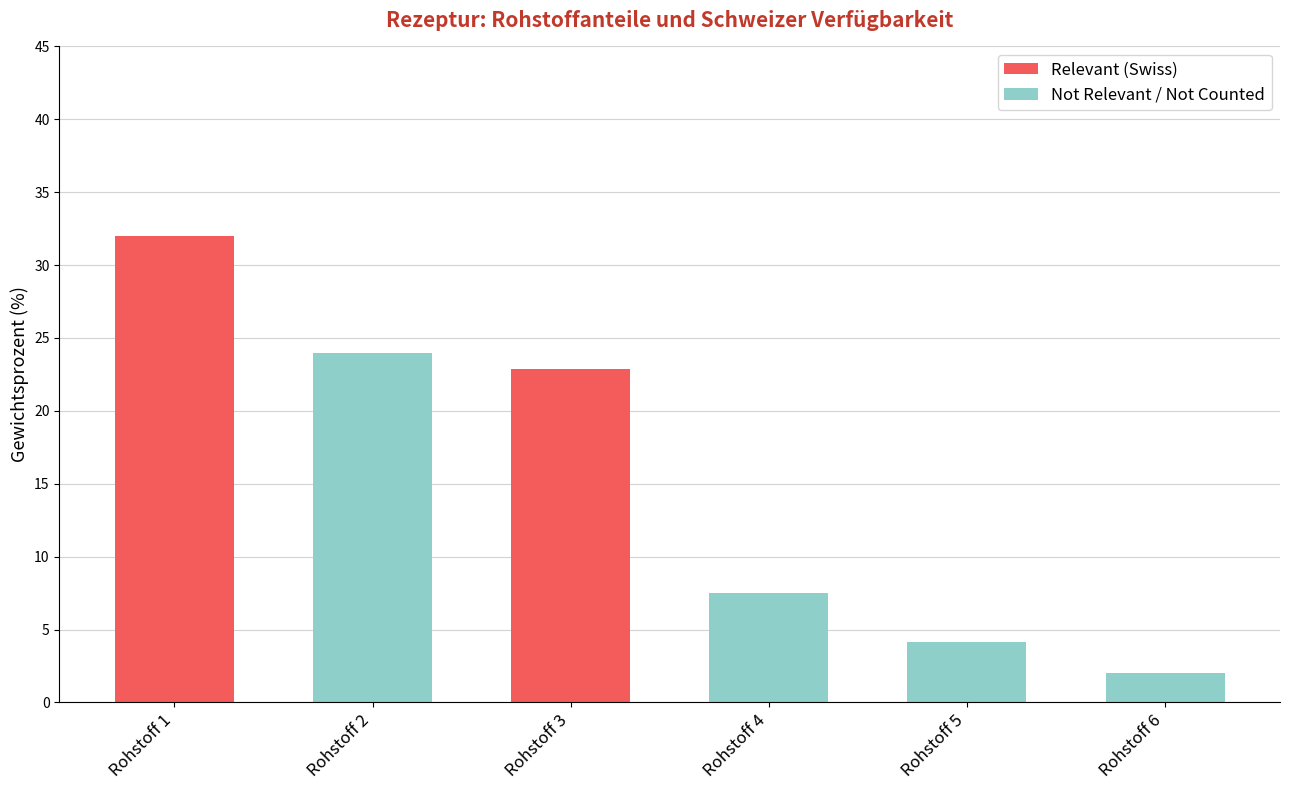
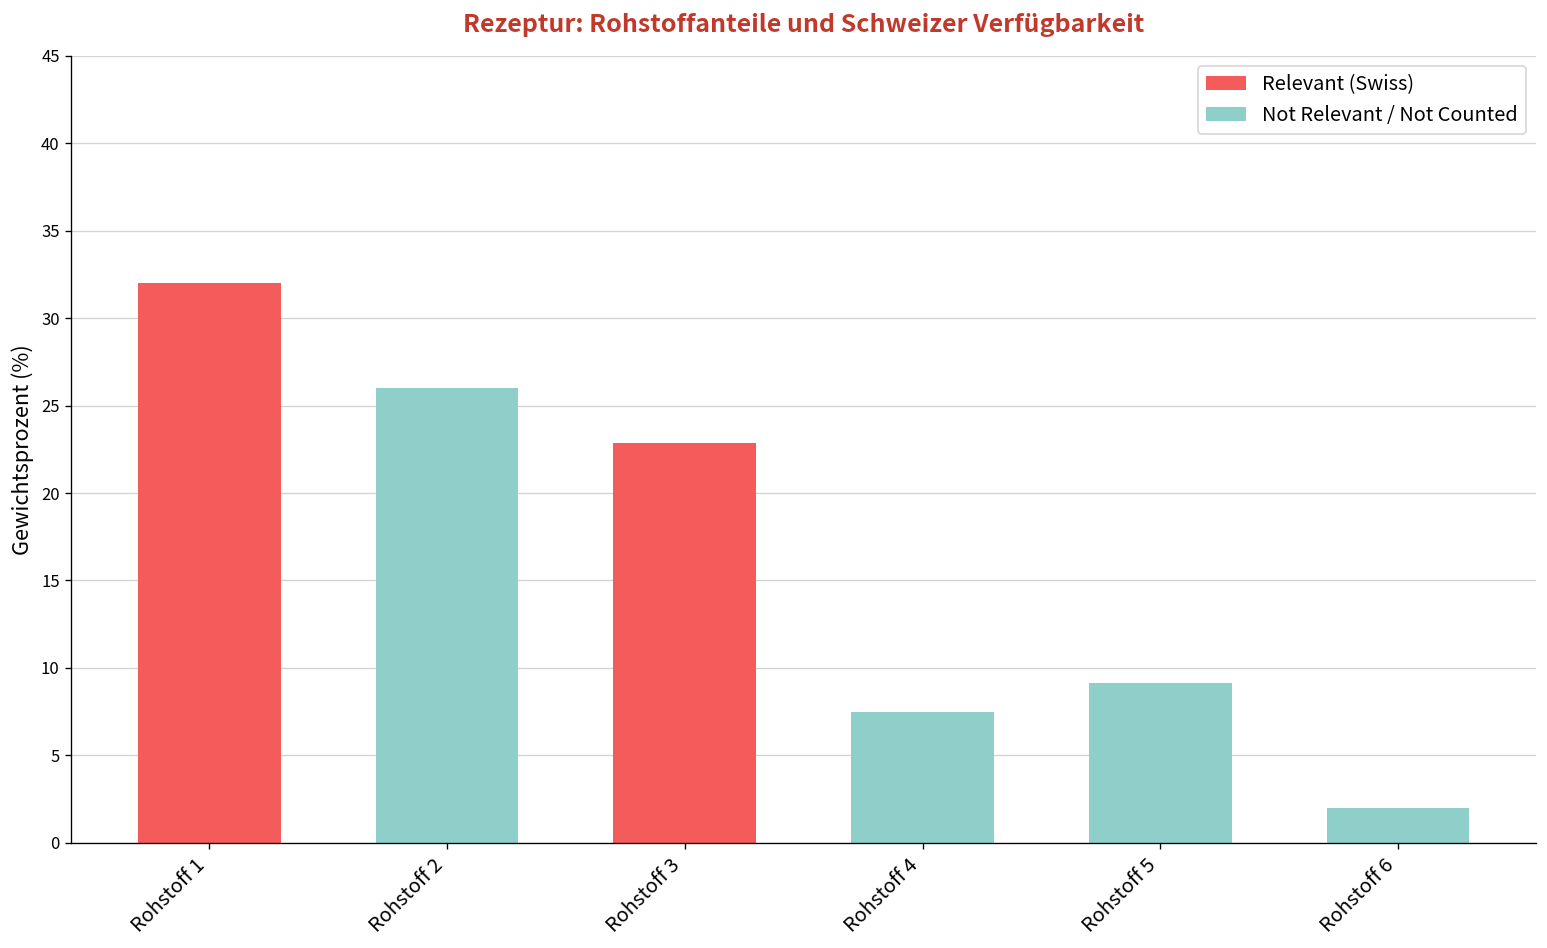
Not Relevant / Not Counted, Rohstoff 2: 24 -> 26
Not Relevant / Not Counted, Rohstoff 5: 4.2 -> 9.2
